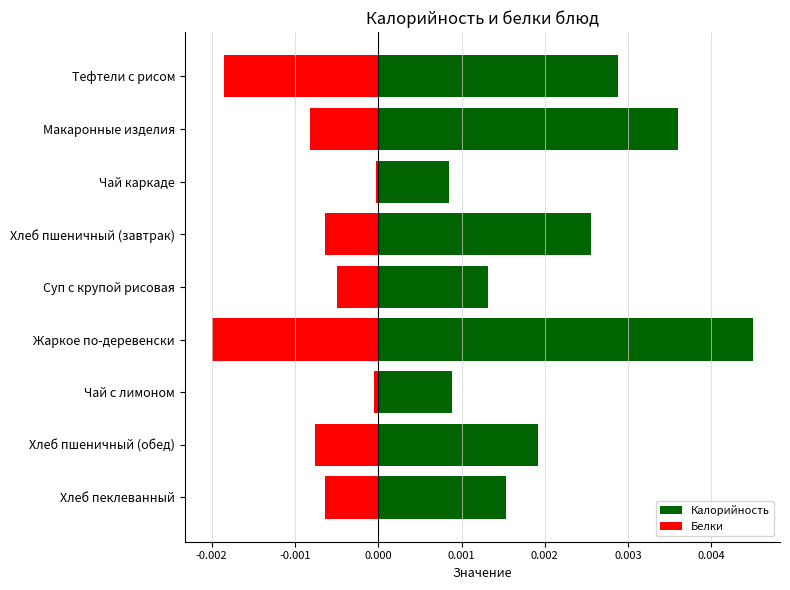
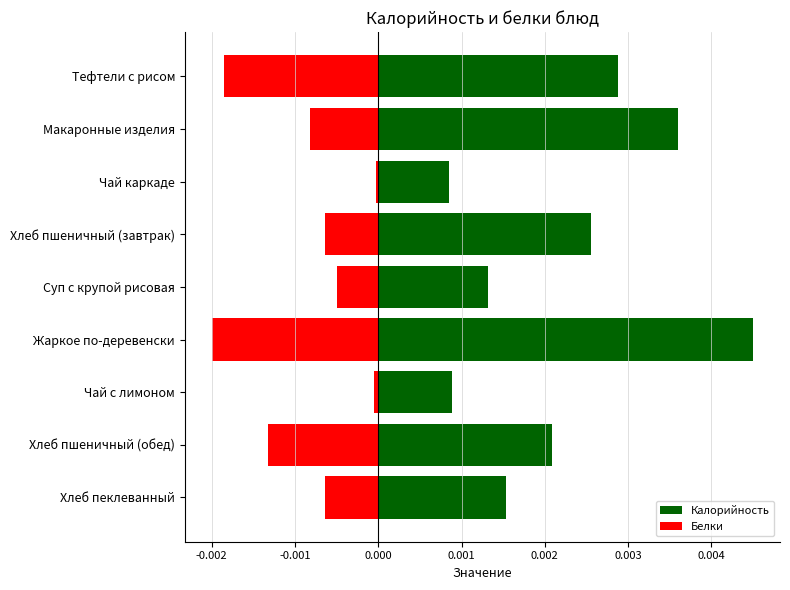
Калорийность, Хлеб пшеничный (обед): 0.0019 -> 0.0021
Белки, Хлеб пшеничный (обед): -0.0008 -> -0.0013
